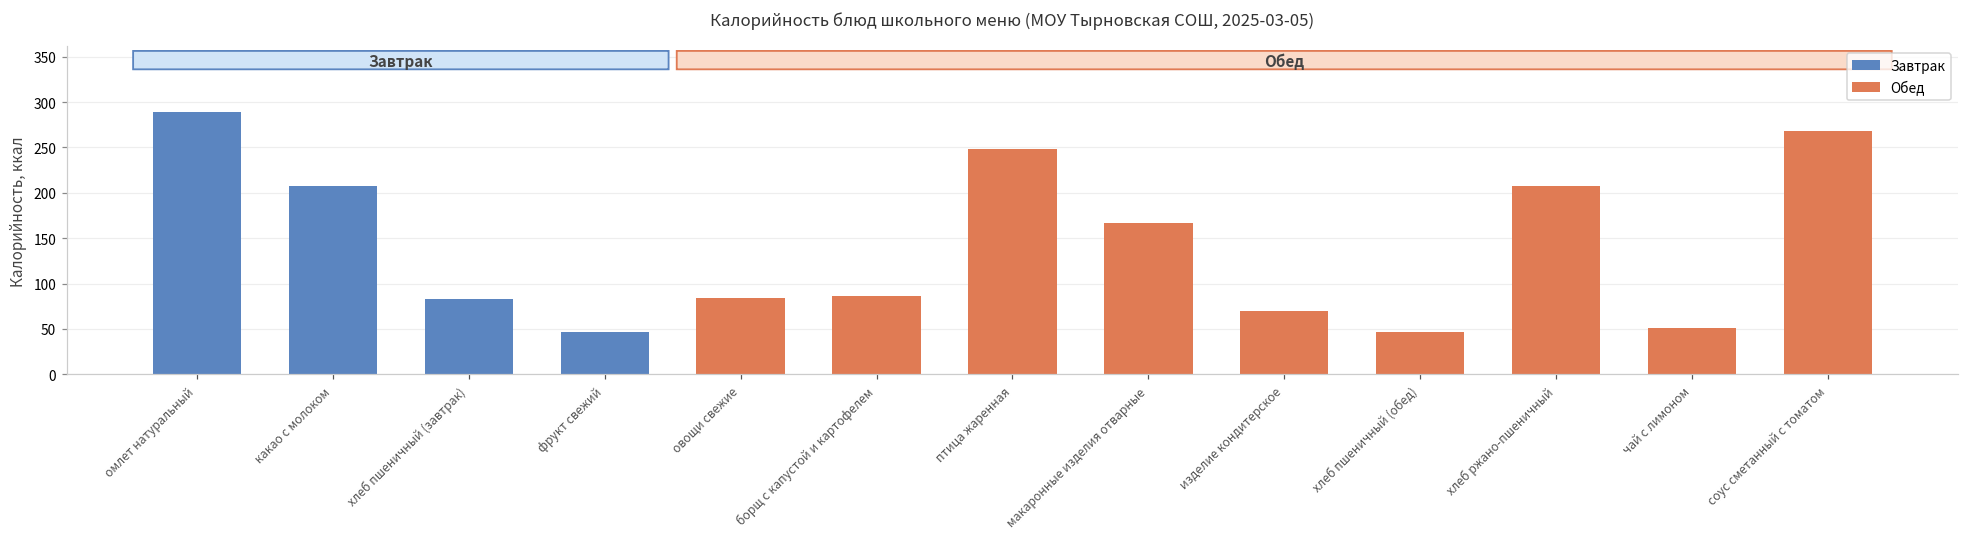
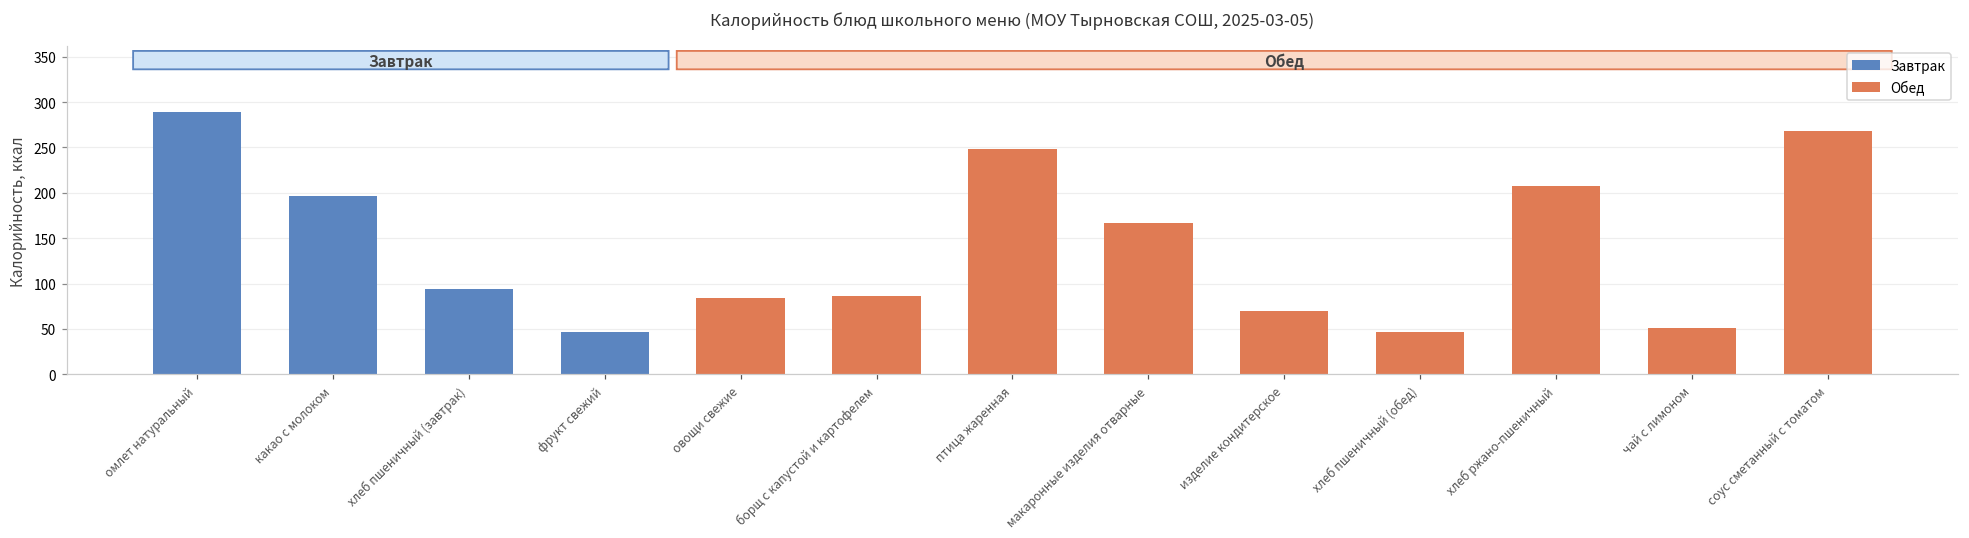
какао с молоком: 210 -> 200
хлеб пшеничный (завтрак): 80 -> 90
